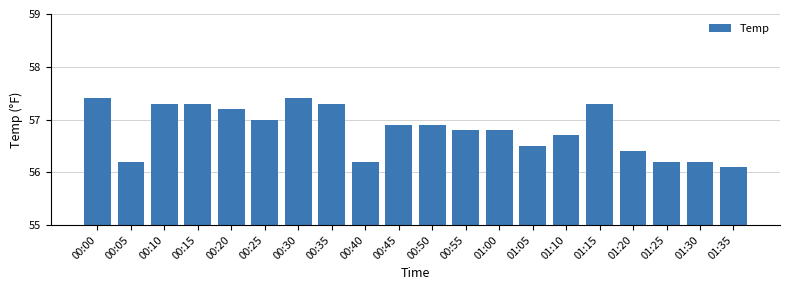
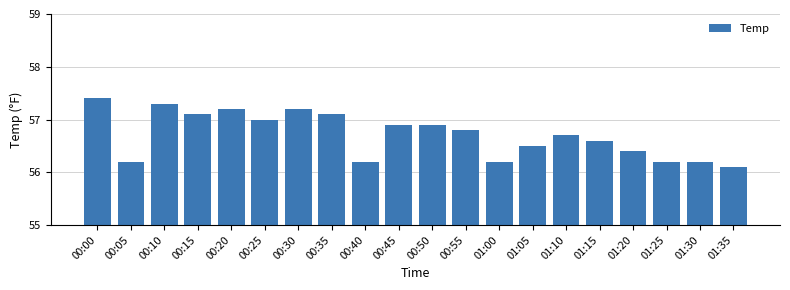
00:15: 57.3 -> 57.1
00:30: 57.4 -> 57.2
00:35: 57.3 -> 57.1
01:00: 56.8 -> 56.2
01:15: 57.3 -> 56.6
